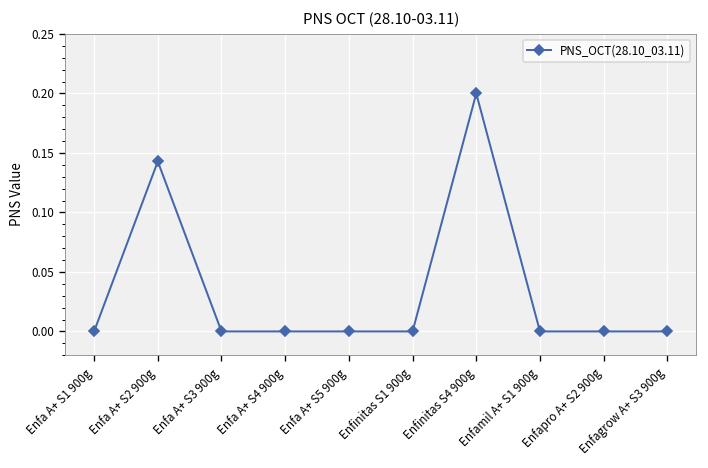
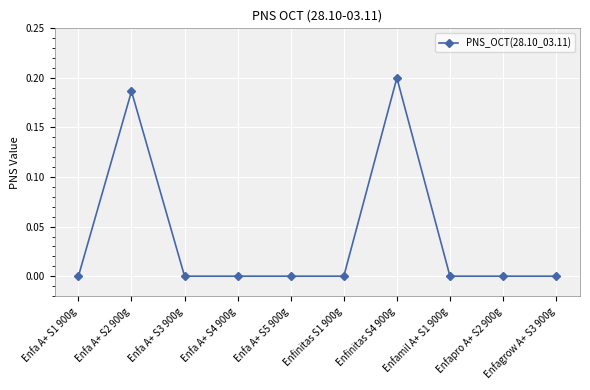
Enfa A+ S2 900g: 0.14 -> 0.19
